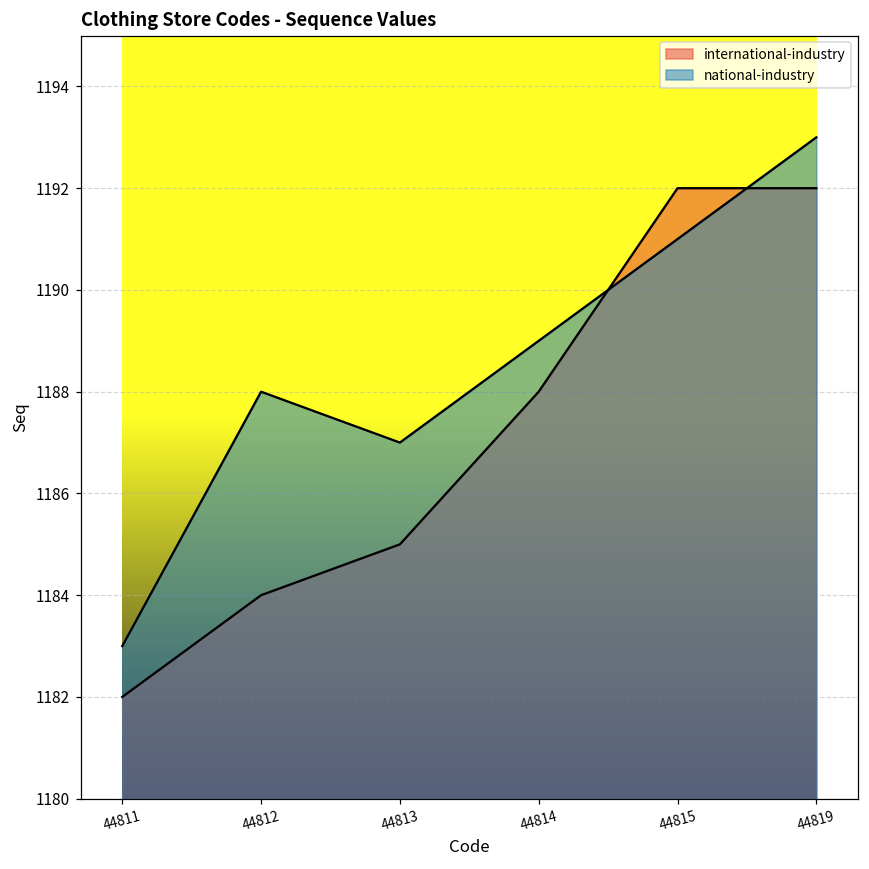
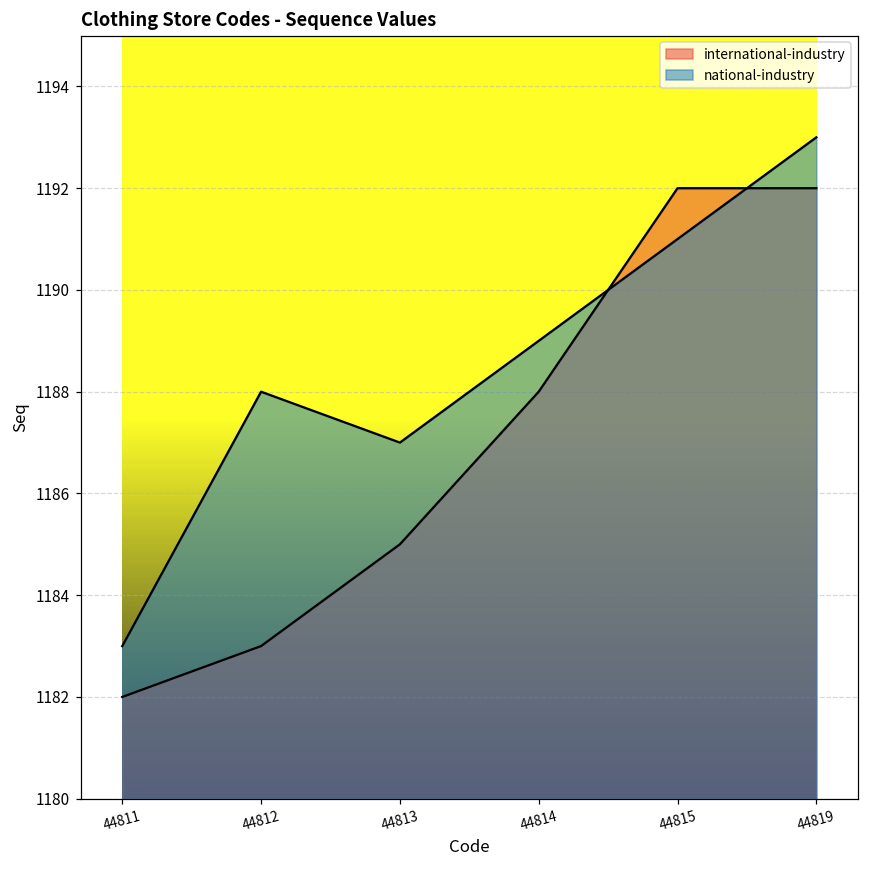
international-industry, 44812: 1184 -> 1183
